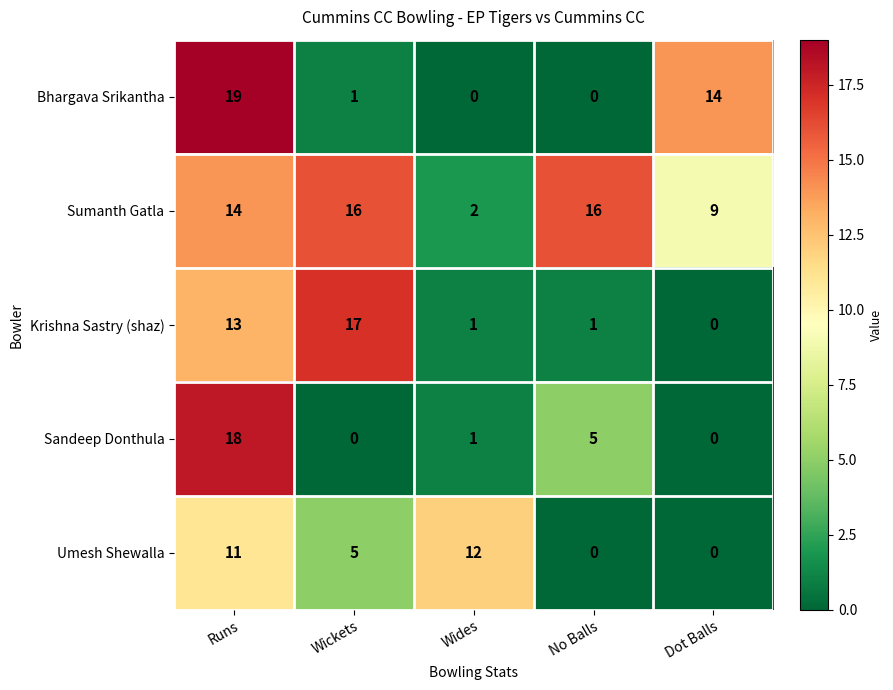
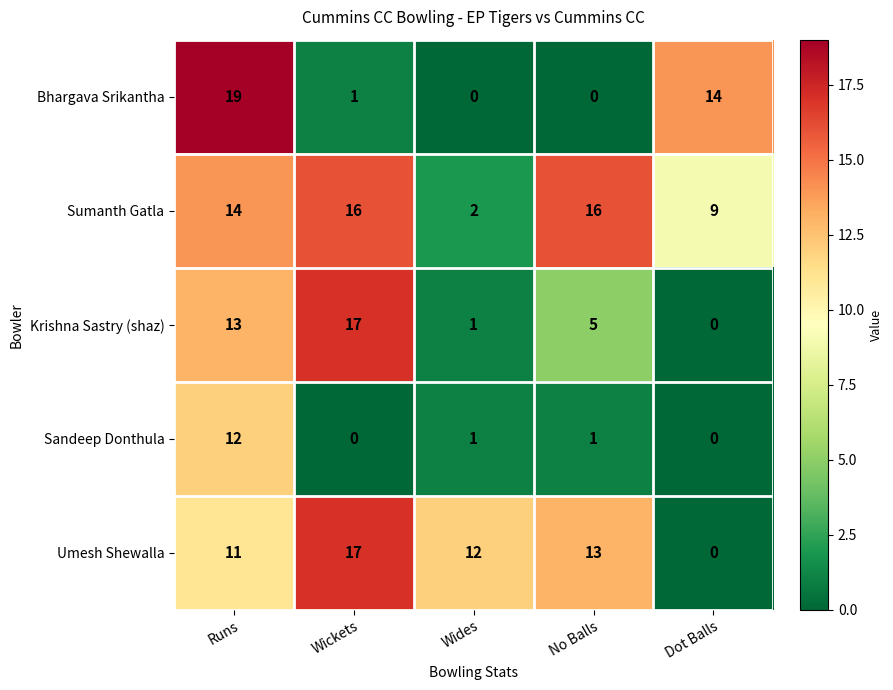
Krishna Sastry (shaz), No Balls: 1 -> 5
Sandeep Donthula, Runs: 18 -> 12
Sandeep Donthula, No Balls: 5 -> 1
Umesh Shewalla, Wickets: 5 -> 17
Umesh Shewalla, No Balls: 0 -> 13
